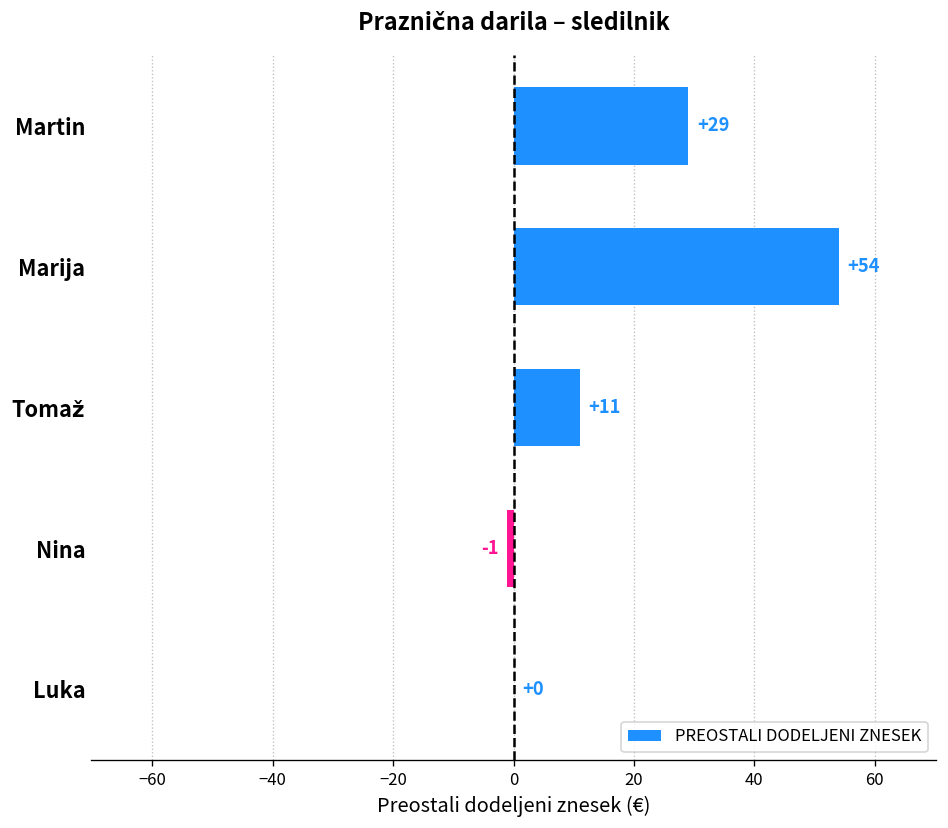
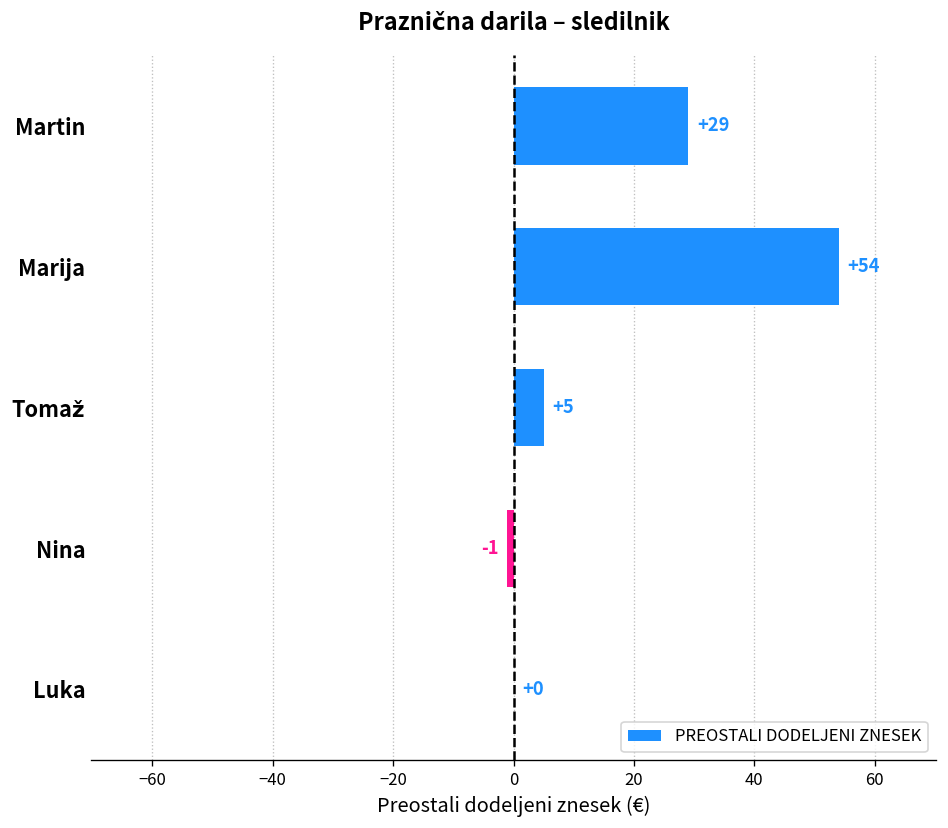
Tomaž: +11 -> +5
